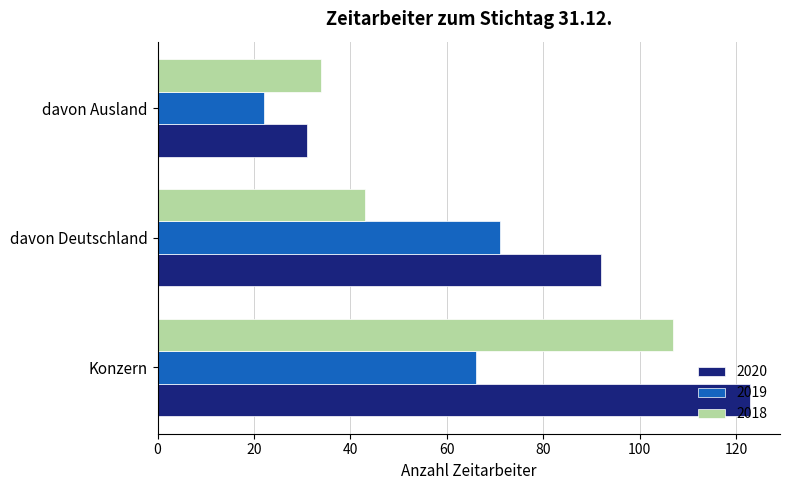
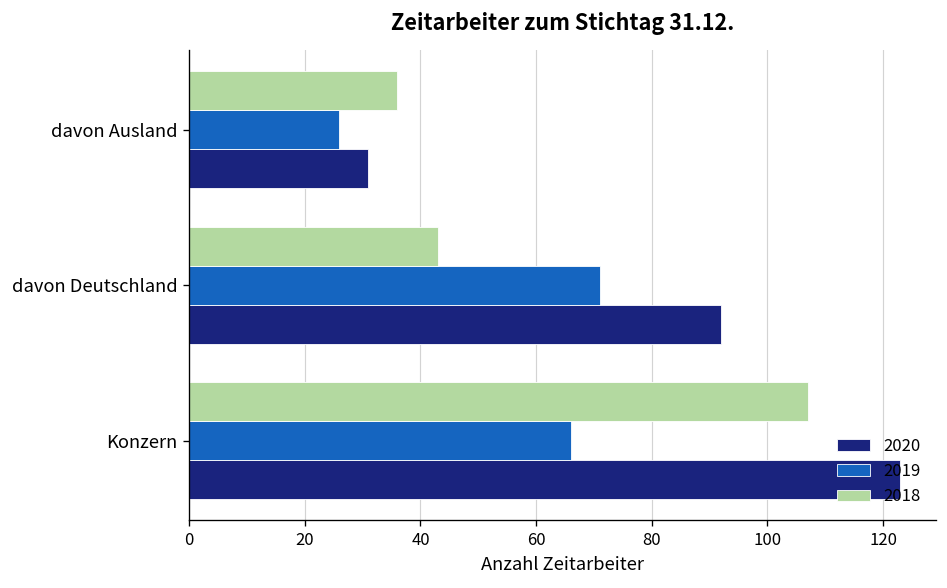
2018, davon Ausland: 34 -> 36
2019, davon Ausland: 22 -> 26
